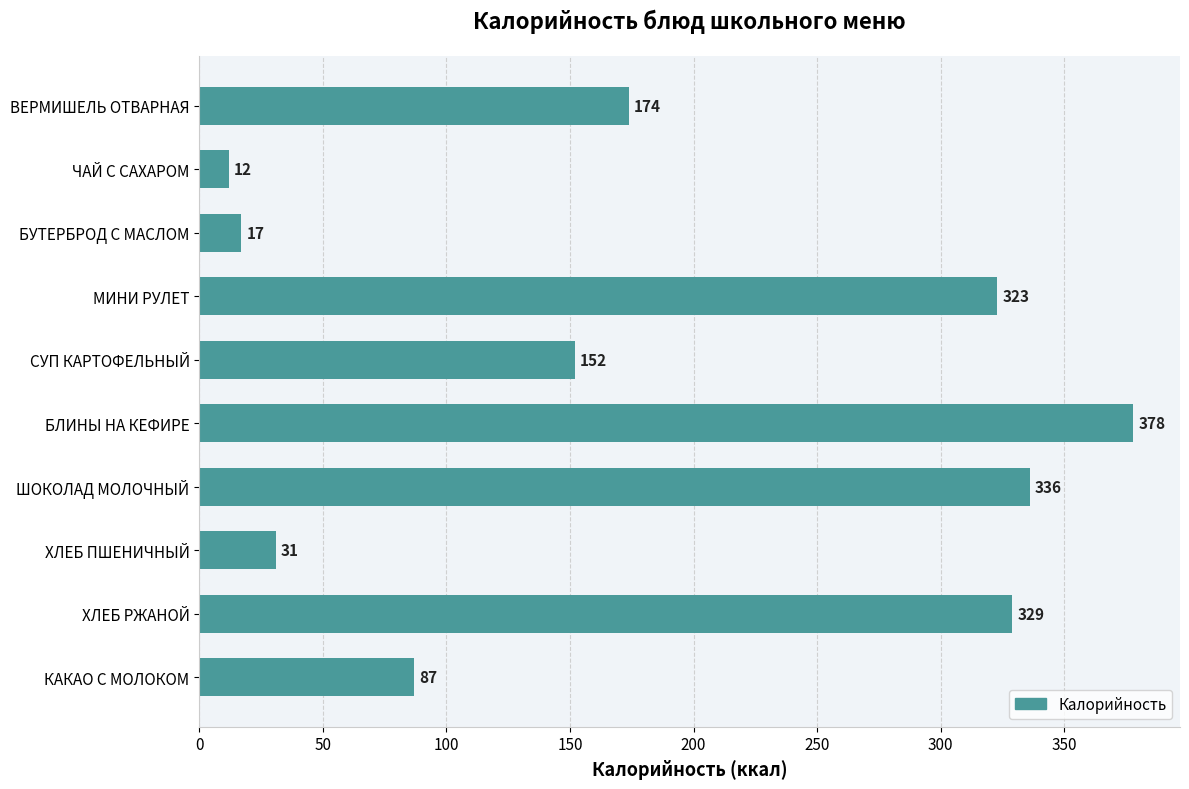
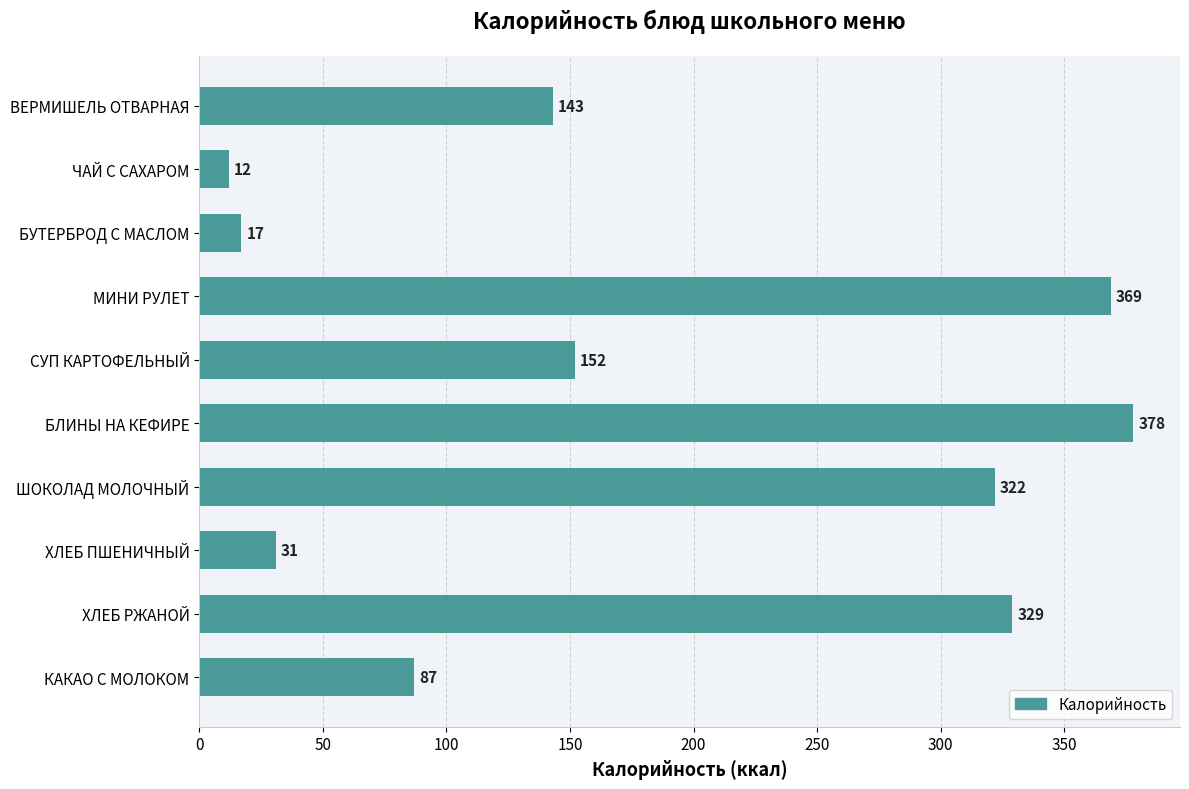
ВЕРМИШЕЛЬ ОТВАРНАЯ: 174 -> 143
МИНИ РУЛЕТ: 323 -> 369
ШОКОЛАД МОЛОЧНЫЙ: 336 -> 322
